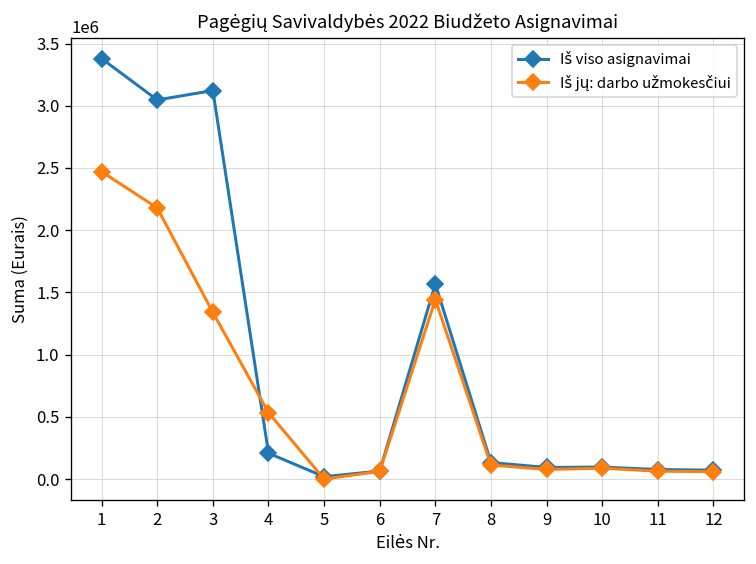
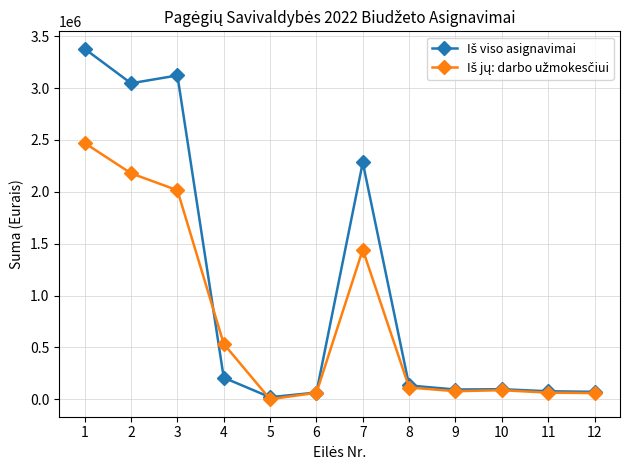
Iš jų: darbo užmokesčiui, 3: 1340000 -> 2020000
Iš viso asignavimai, 7: 1570000 -> 2280000
